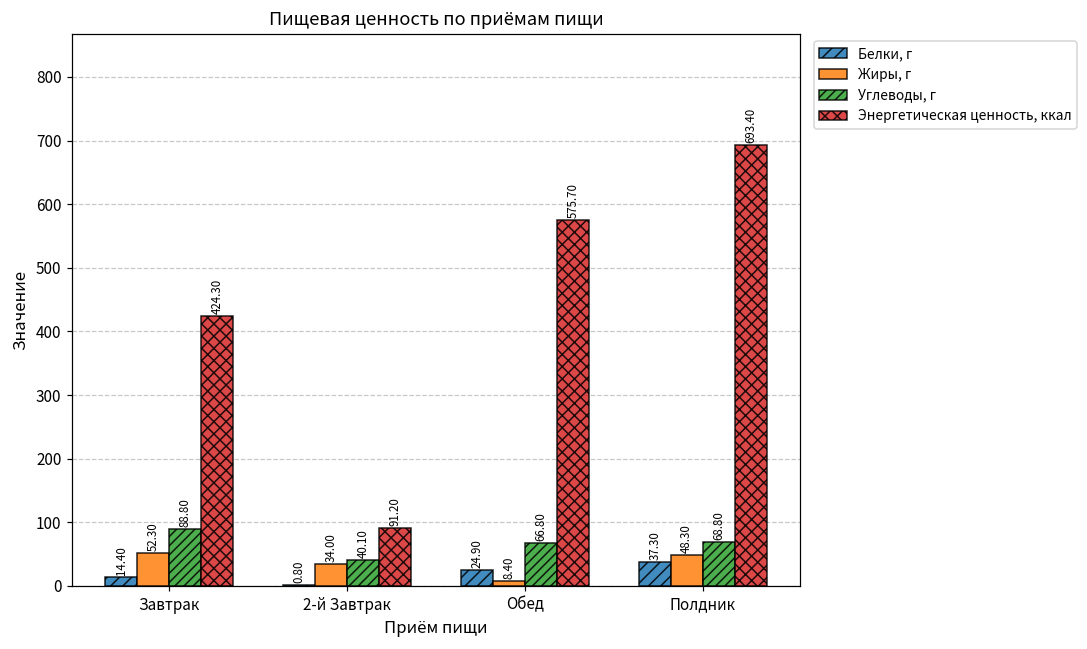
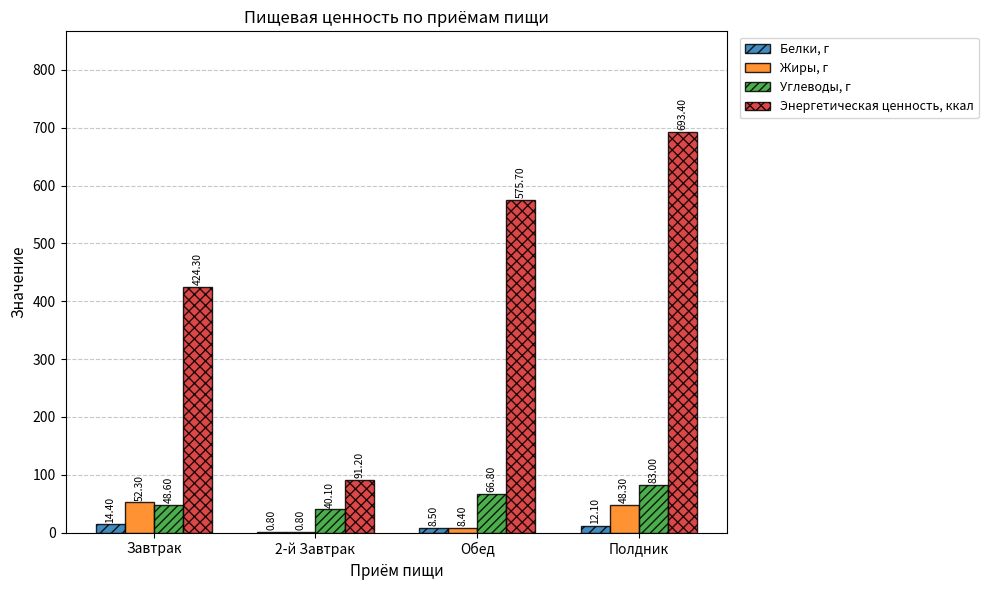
Углеводы, г, Завтрак: 88.80 -> 48.60
Жиры, г, 2-й Завтрак: 34.00 -> 0.80
Белки, г, Обед: 24.90 -> 8.50
Белки, г, Полдник: 37.30 -> 12.10
Углеводы, г, Полдник: 68.80 -> 83.00
